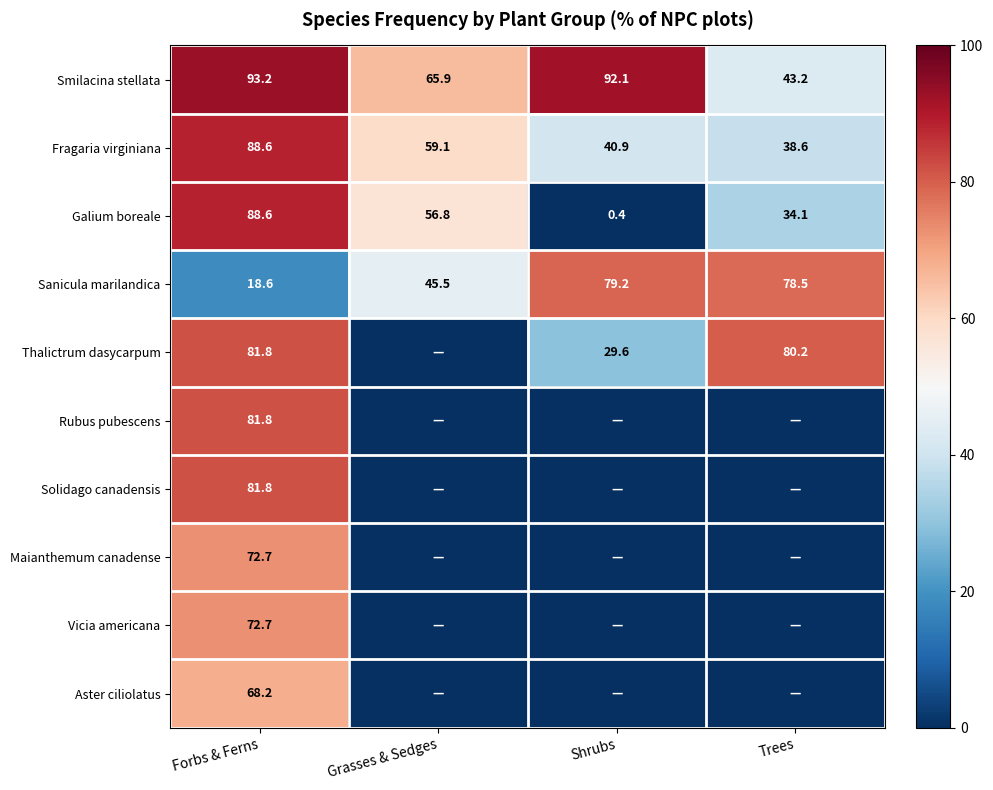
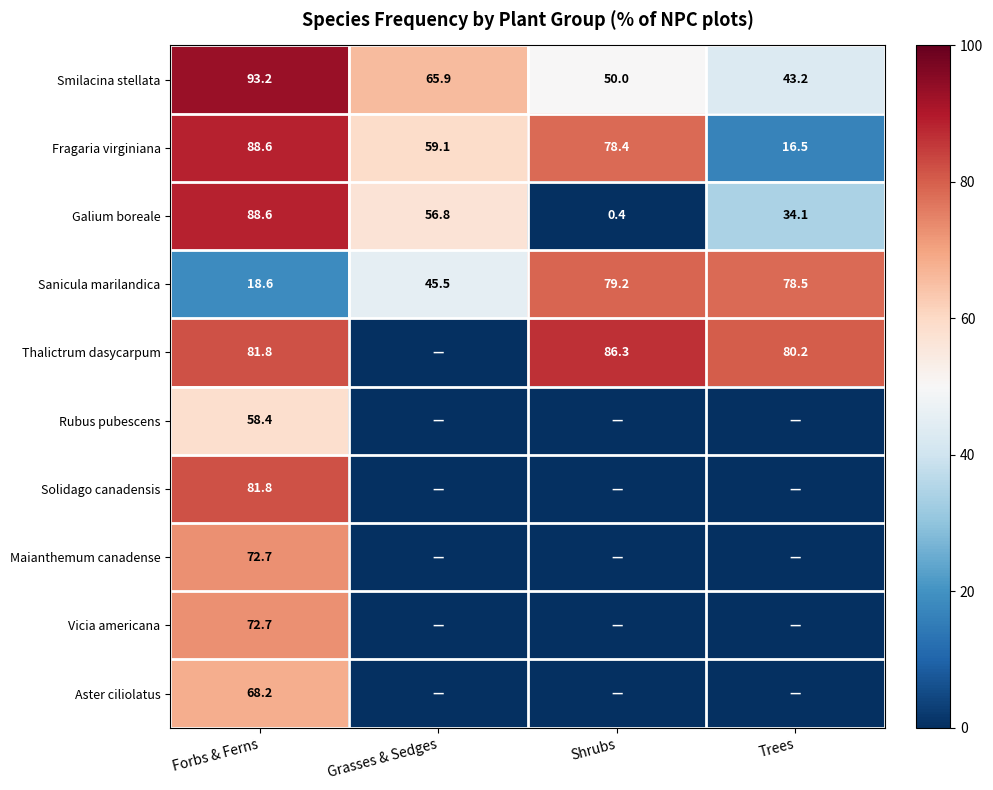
Smilacina stellata, Shrubs: 92.1 -> 50.0
Fragaria virginiana, Shrubs: 40.9 -> 78.4
Fragaria virginiana, Trees: 38.6 -> 16.5
Thalictrum dasycarpum, Shrubs: 29.6 -> 86.3
Rubus pubescens, Forbs & Ferns: 81.8 -> 58.4
